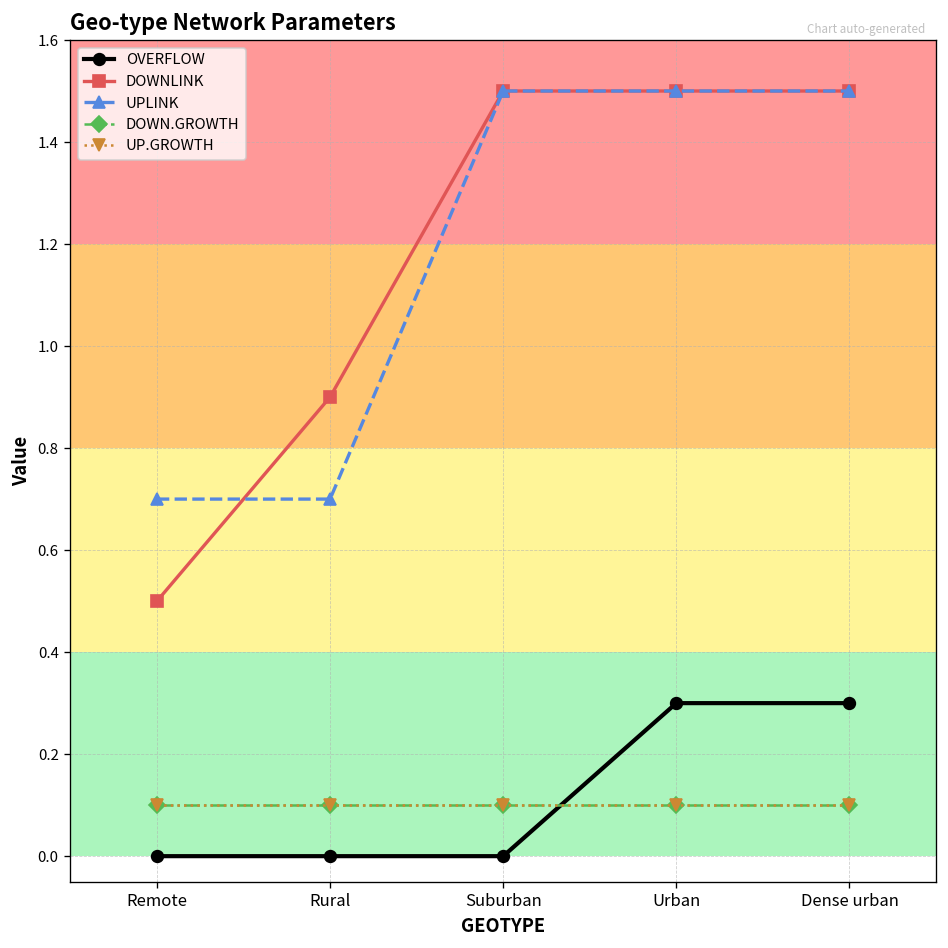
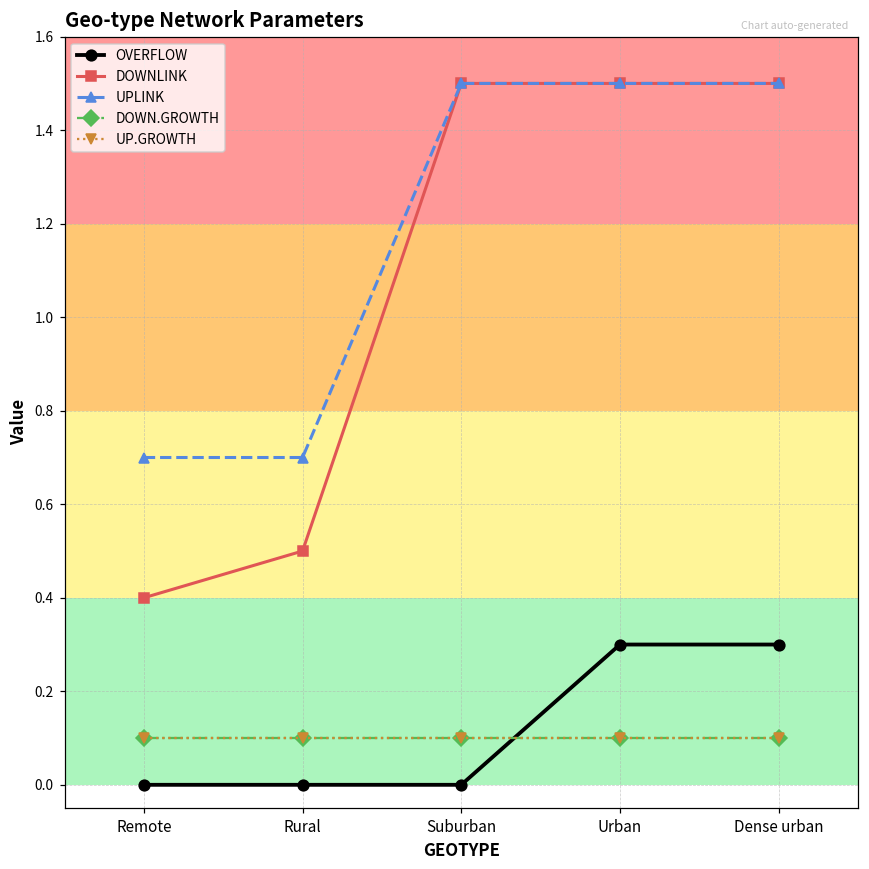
DOWNLINK, Remote: 0.5 -> 0.4
DOWNLINK, Rural: 0.9 -> 0.5
